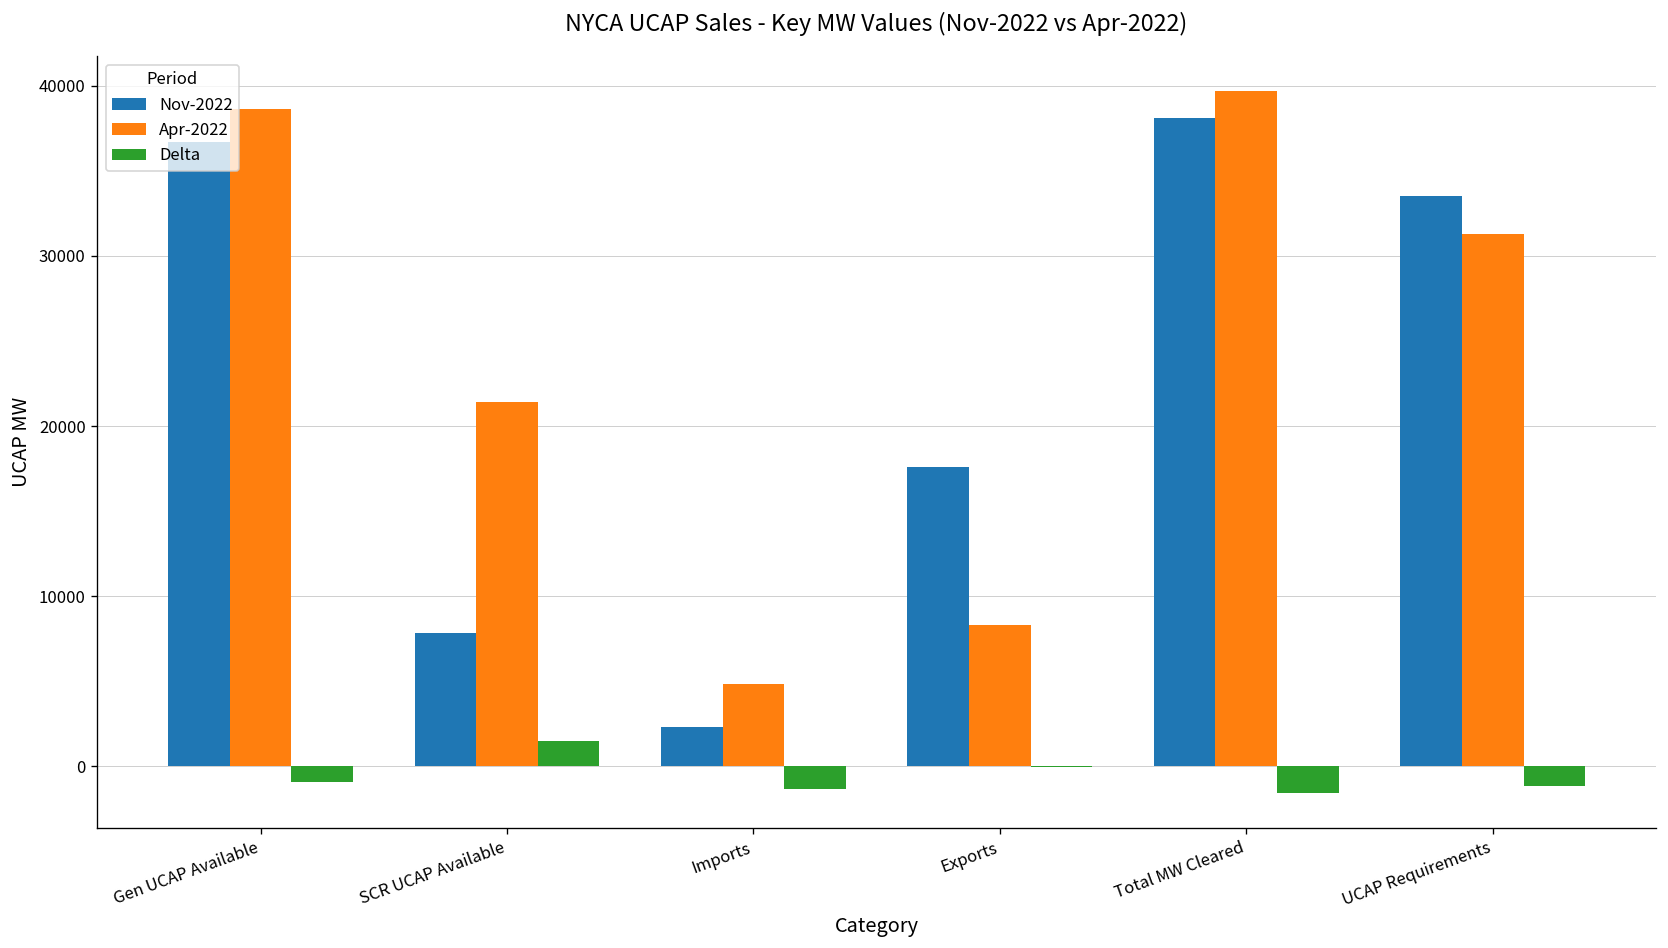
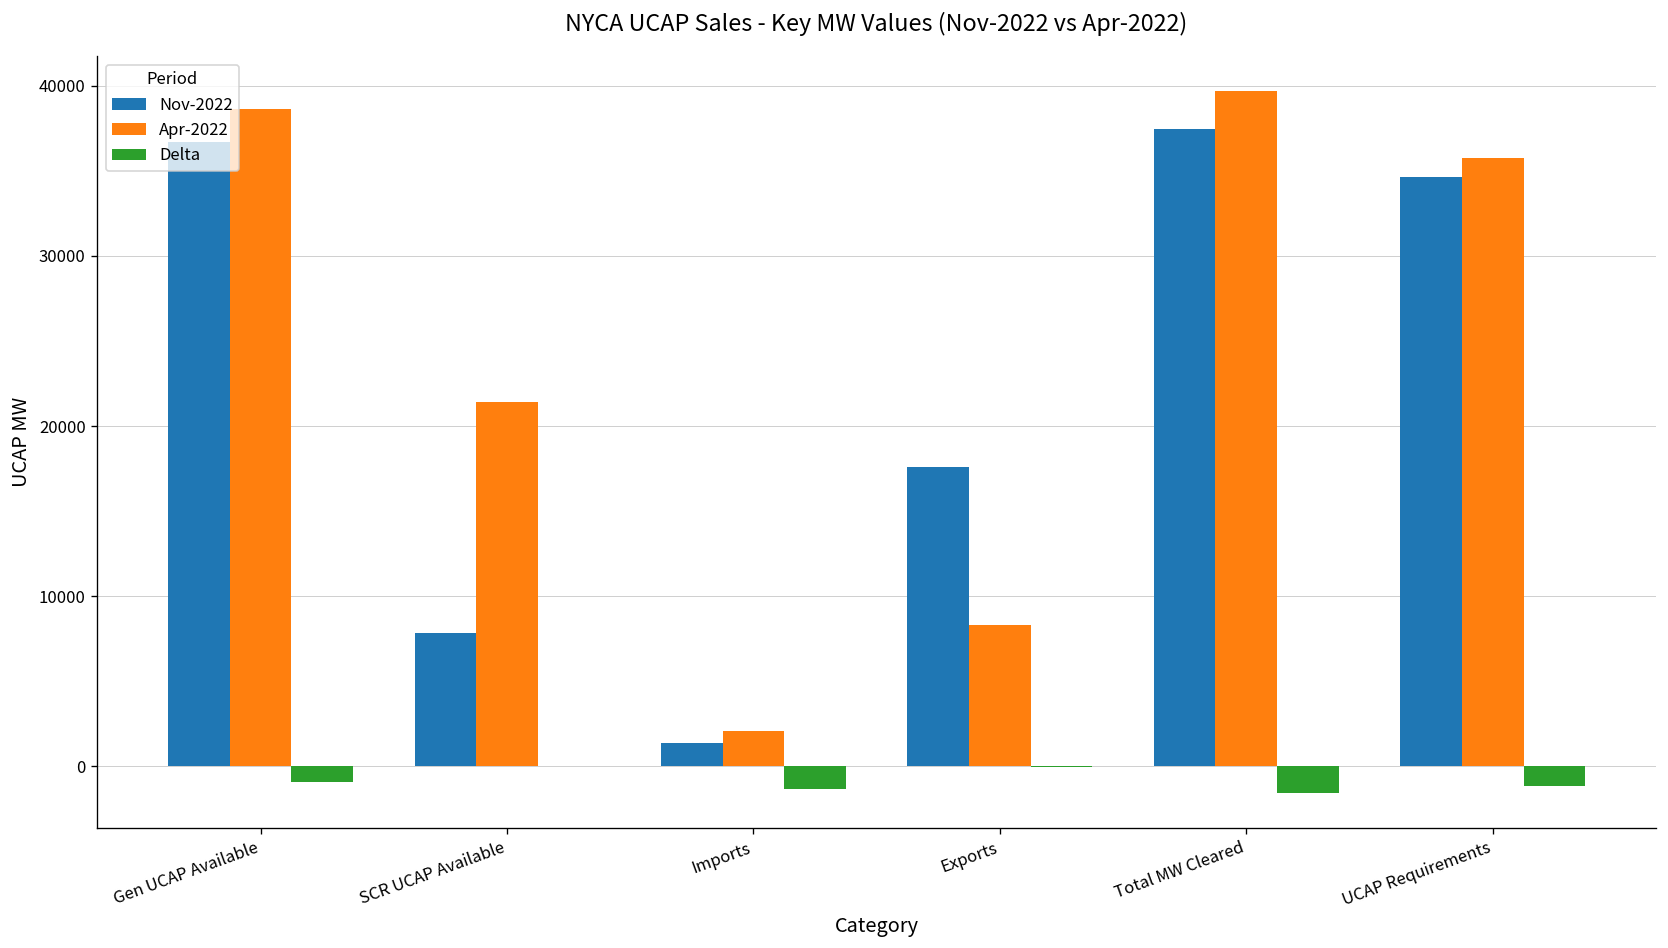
Delta, SCR UCAP Available: 1500 -> 0
Nov-2022, Imports: 2300 -> 1400
Apr-2022, Imports: 4800 -> 2100
Nov-2022, Total MW Cleared: 38100 -> 37500
Nov-2022, UCAP Requirements: 33500 -> 34600
Apr-2022, UCAP Requirements: 31300 -> 35700
